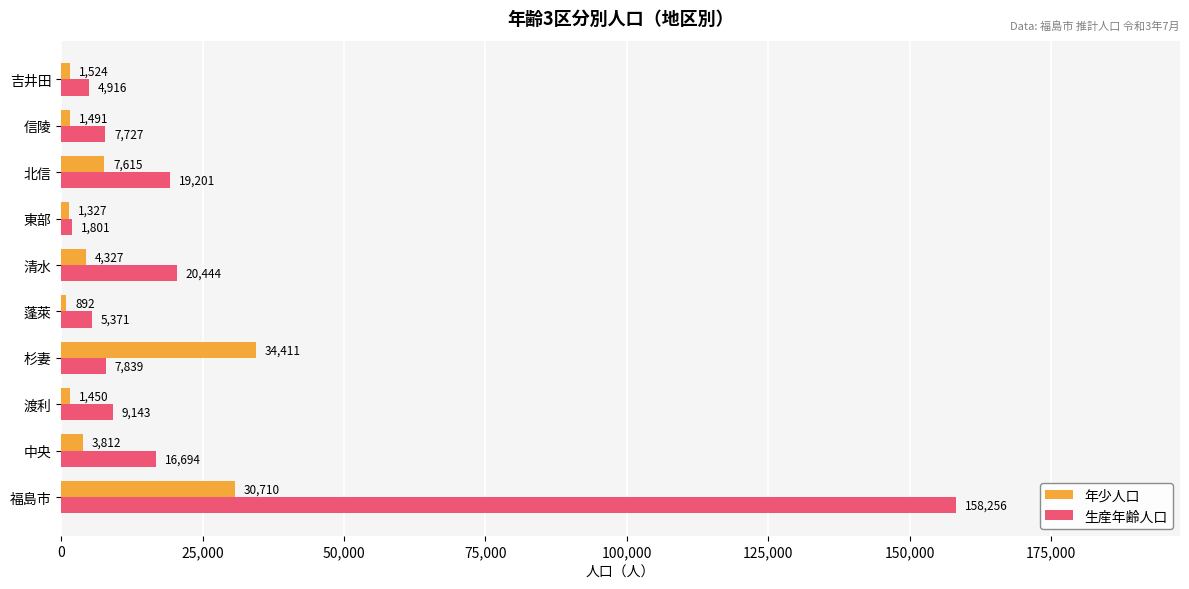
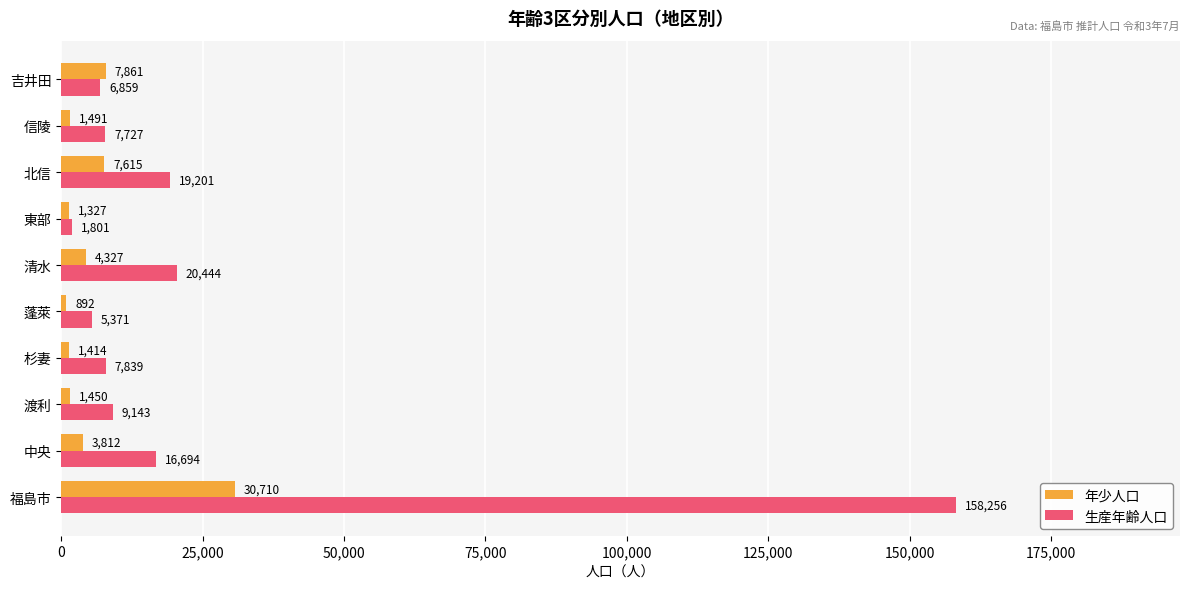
年少人口, 吉井田: 1,524 -> 7,861
生産年齢人口, 吉井田: 4,916 -> 6,859
年少人口, 杉妻: 34,411 -> 1,414
